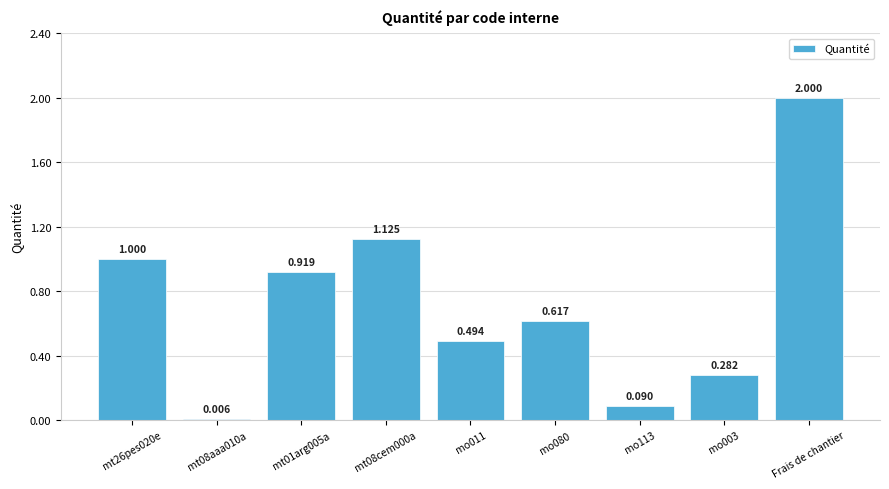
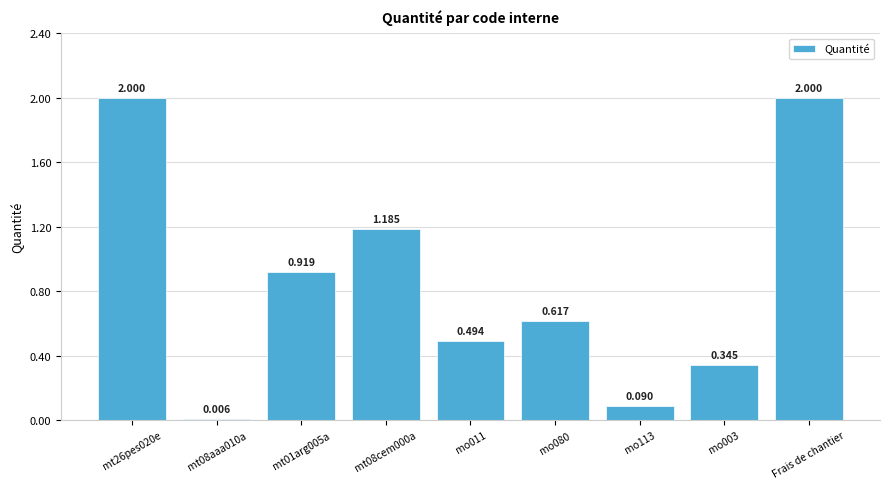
mt26pes020e: 1.000 -> 2.000
mt08cem000a: 1.125 -> 1.185
mo003: 0.282 -> 0.345
